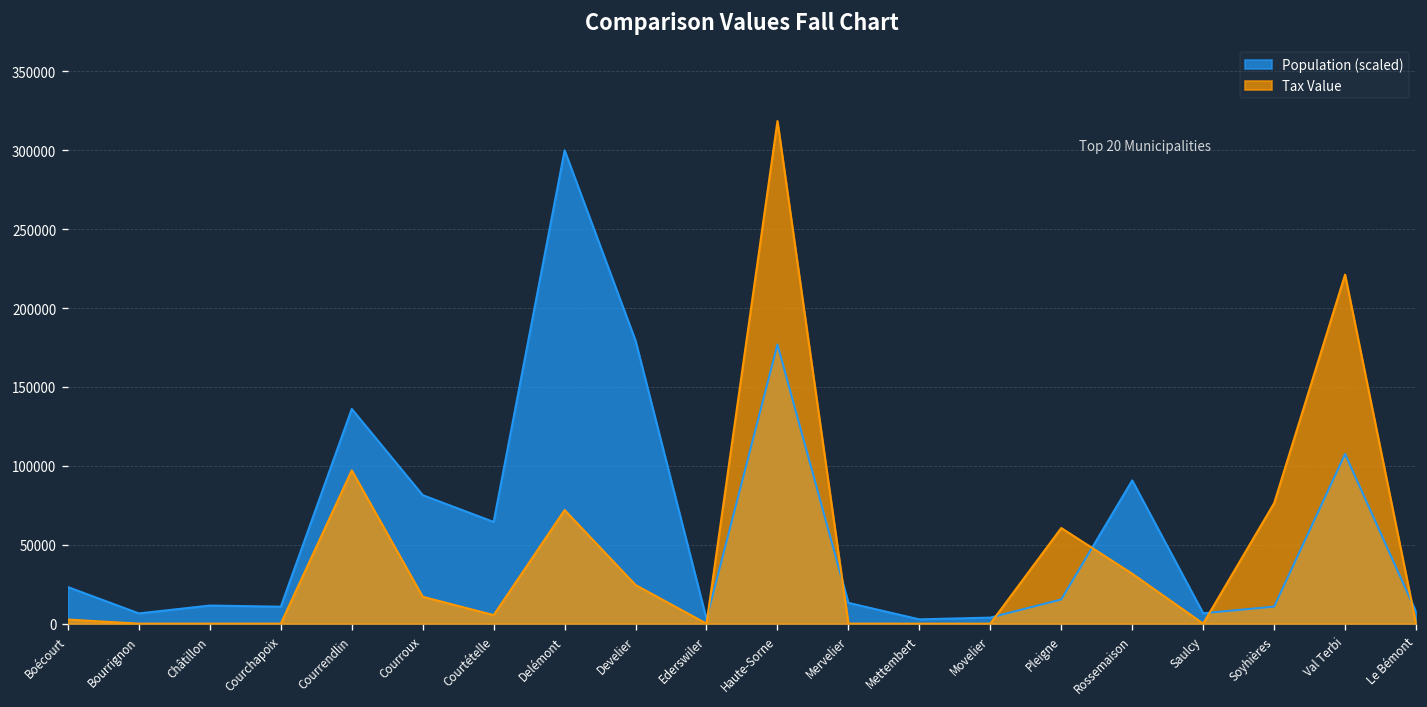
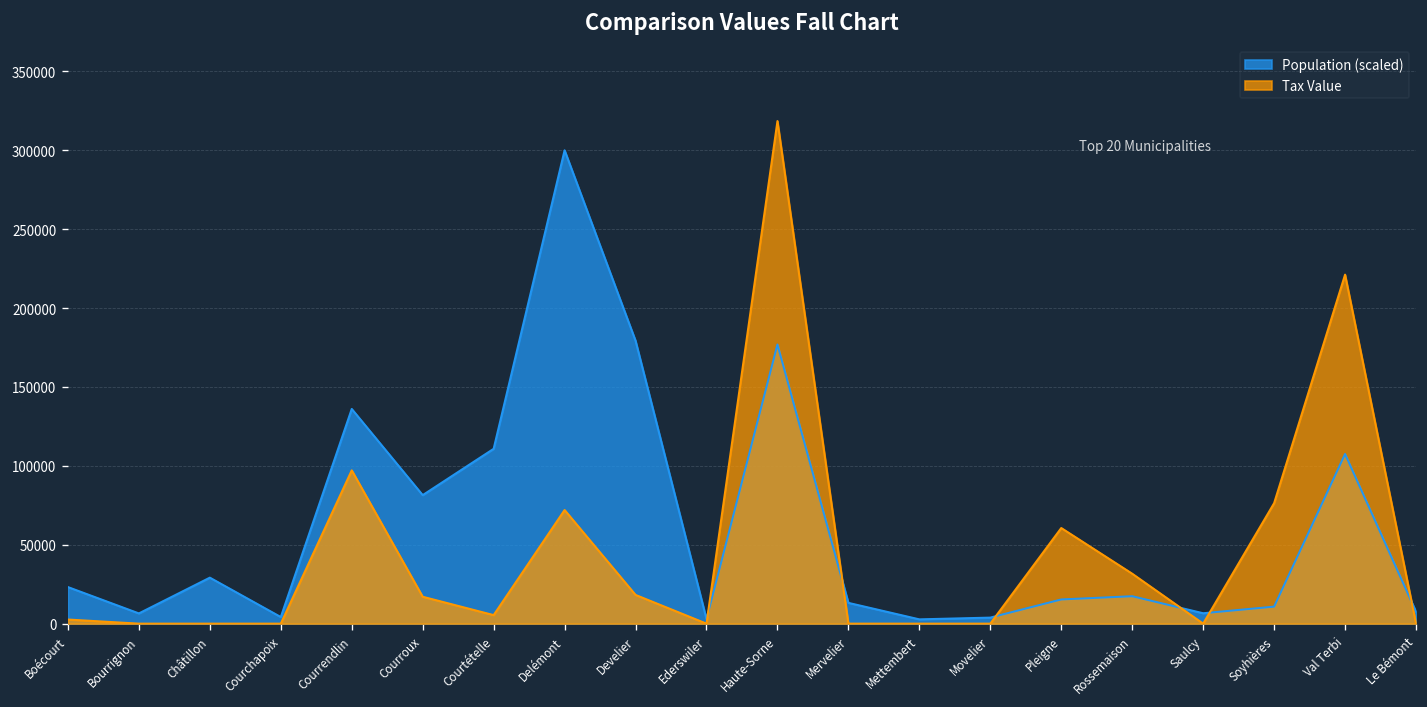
Population (scaled), Châtillon: 11000 -> 29000
Population (scaled), Courchapoix: 11000 -> 4000
Population (scaled), Courtételle: 64000 -> 111000
Tax Value, Develier: 24000 -> 18000
Population (scaled), Rossemaison: 91000 -> 17000
